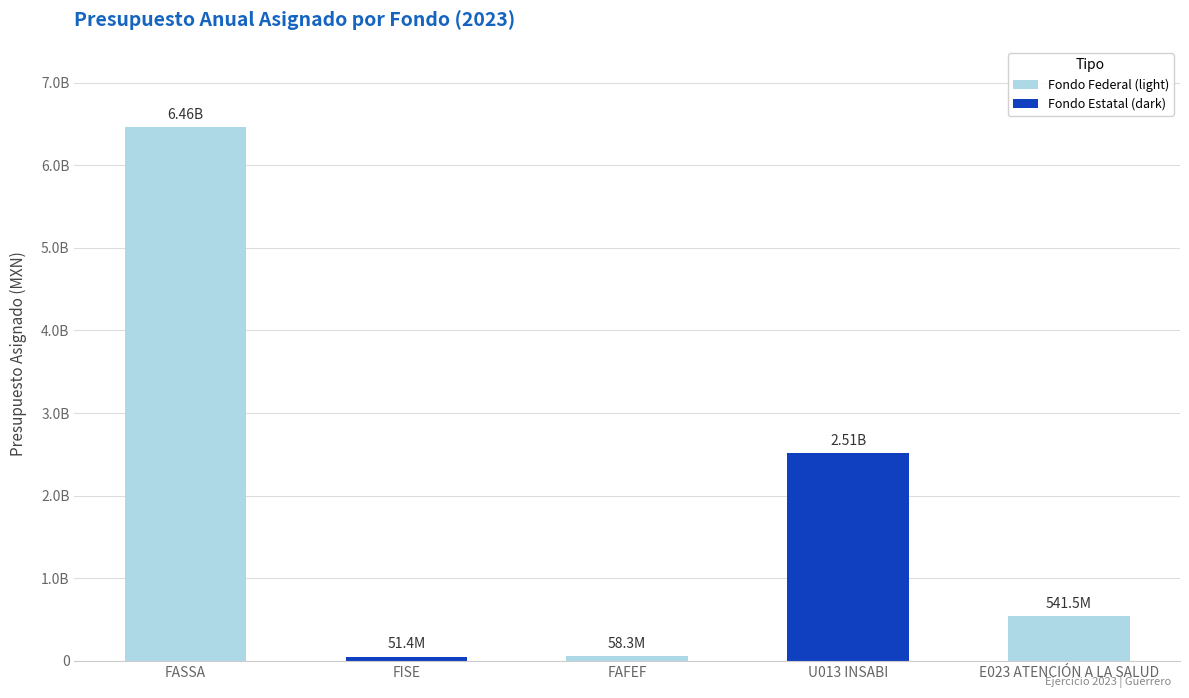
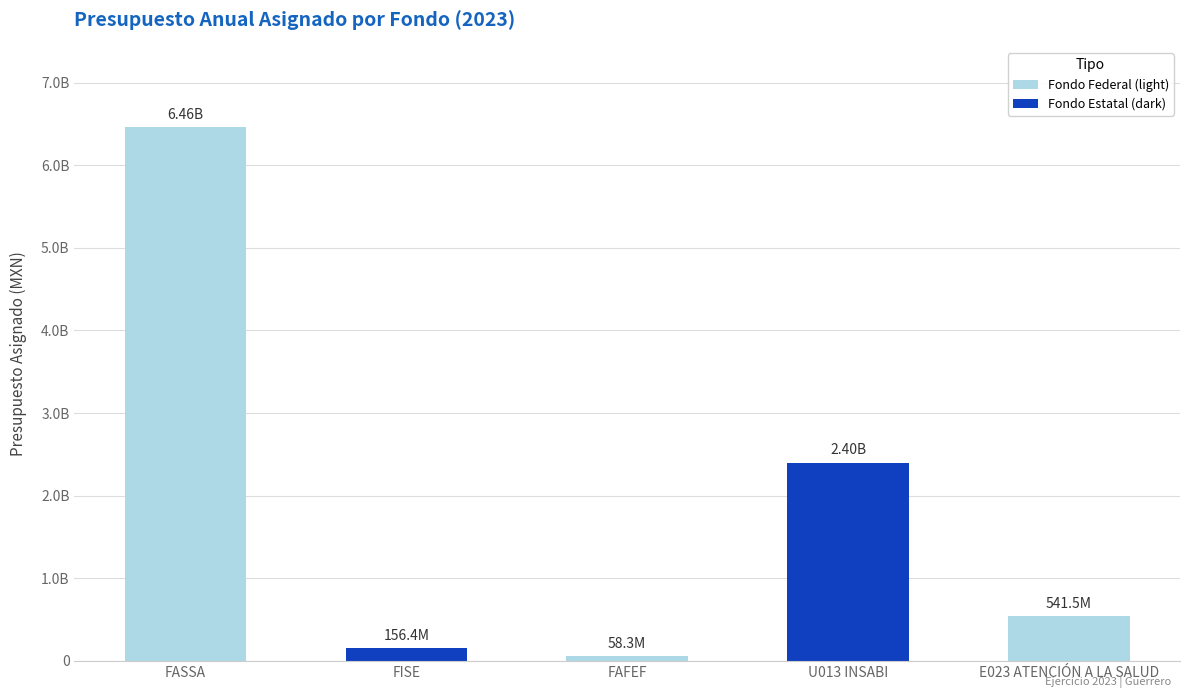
FISE: 51.4M -> 156.4M
U013 INSABI: 2.51B -> 2.40B
